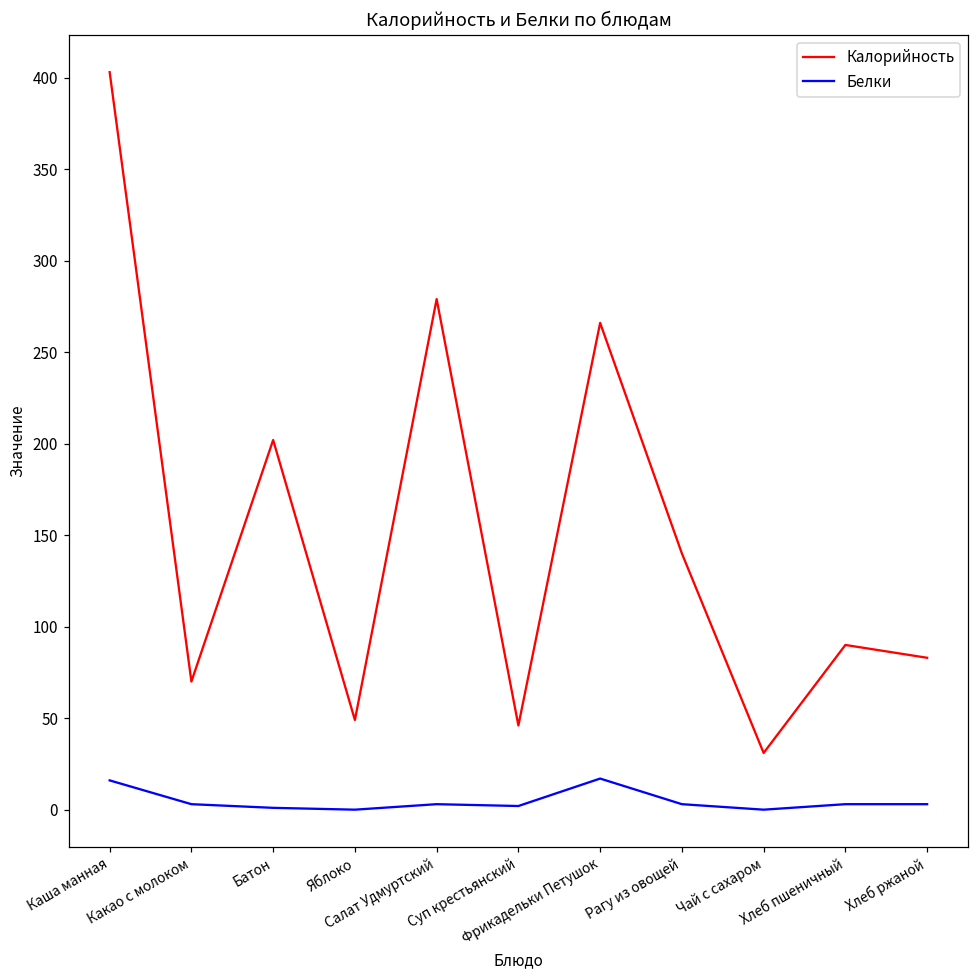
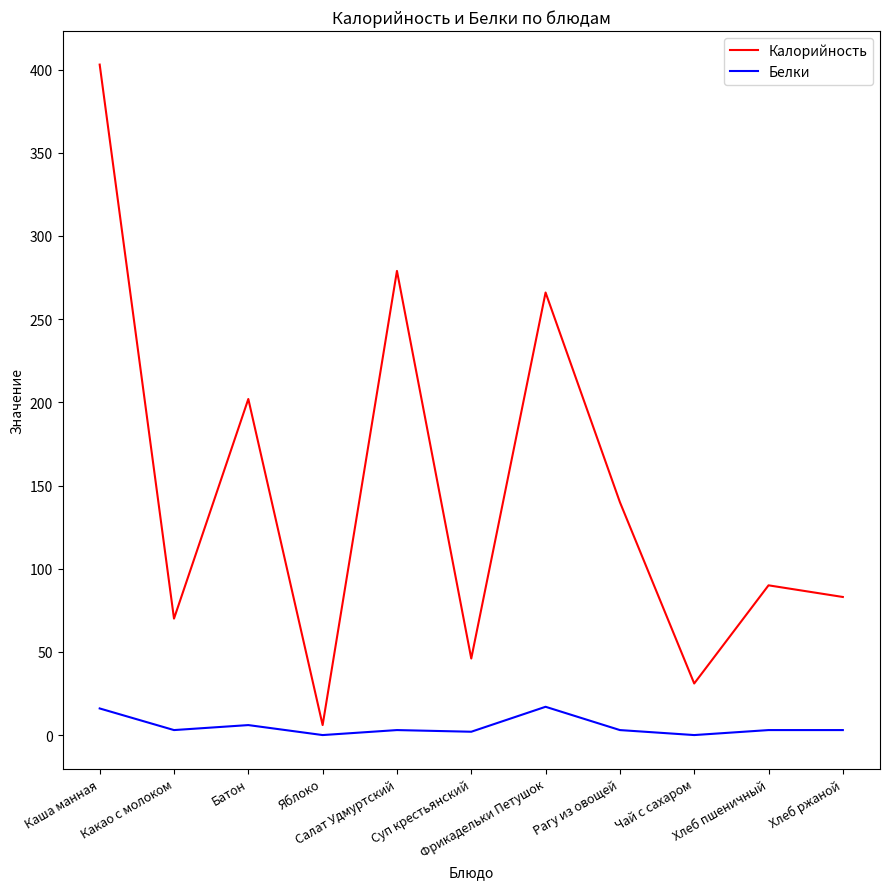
Белки, Батон: 1 -> 6
Калорийность, Яблоко: 49 -> 6
